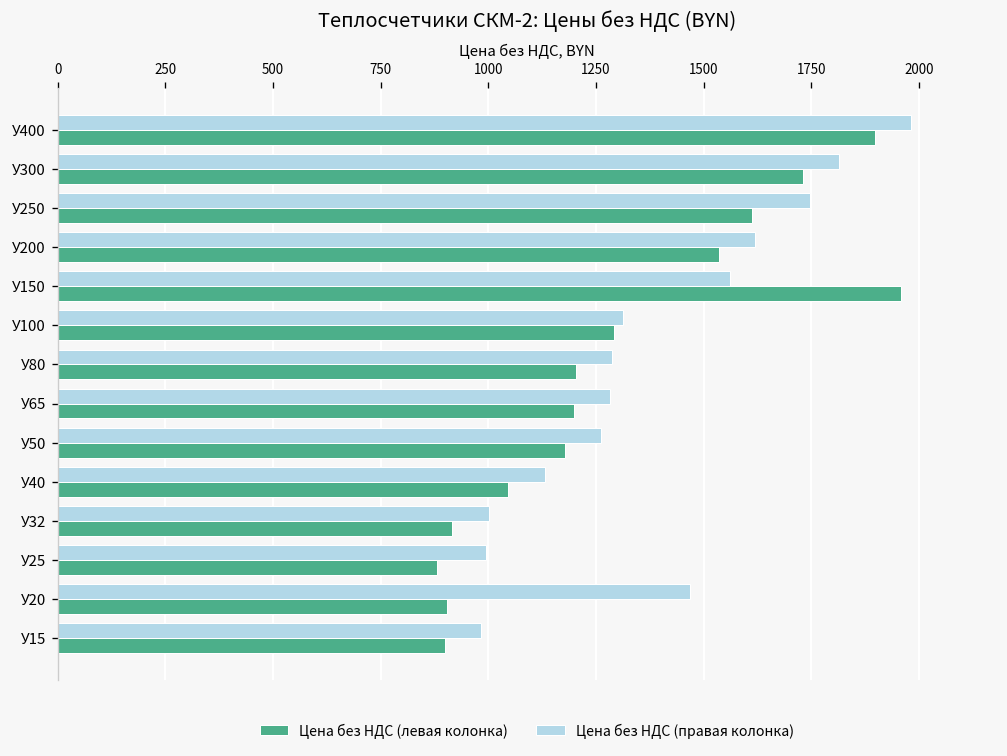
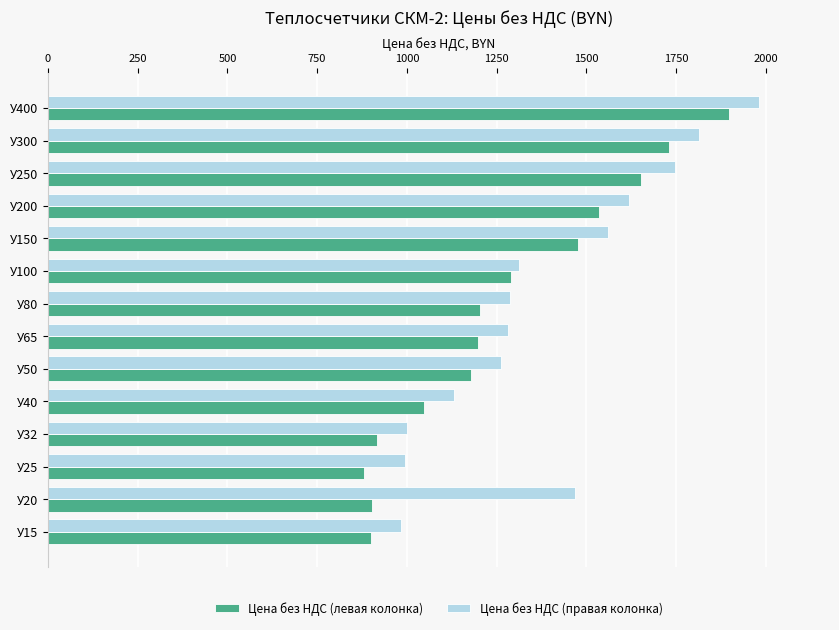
Цена без НДС (левая колонка), У250: 1610 -> 1650
Цена без НДС (левая колонка), У150: 1960 -> 1480
